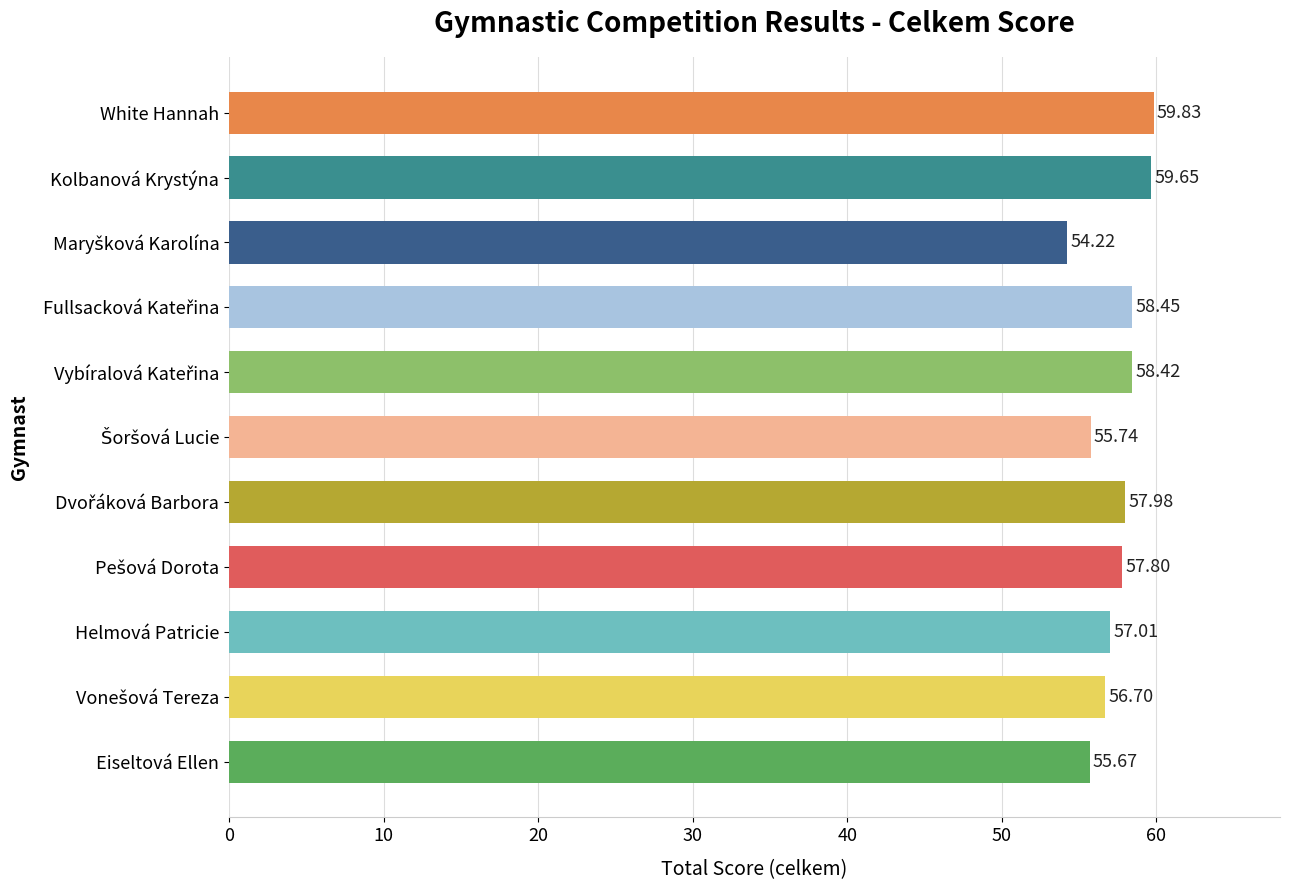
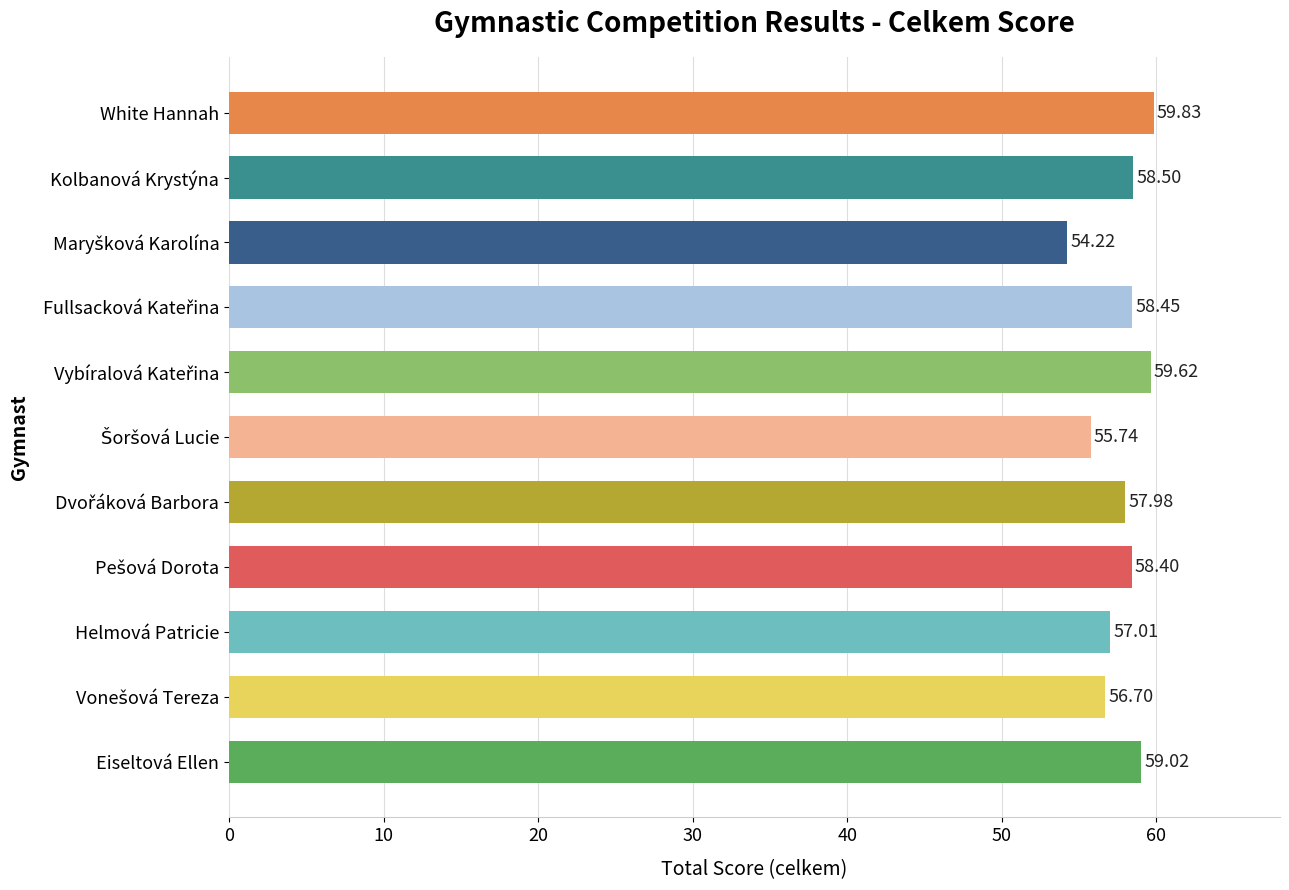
Kolbanová Krystýna: 59.65 -> 58.50
Vybíralová Kateřina: 58.42 -> 59.62
Pešová Dorota: 57.80 -> 58.40
Eiseltová Ellen: 55.67 -> 59.02
